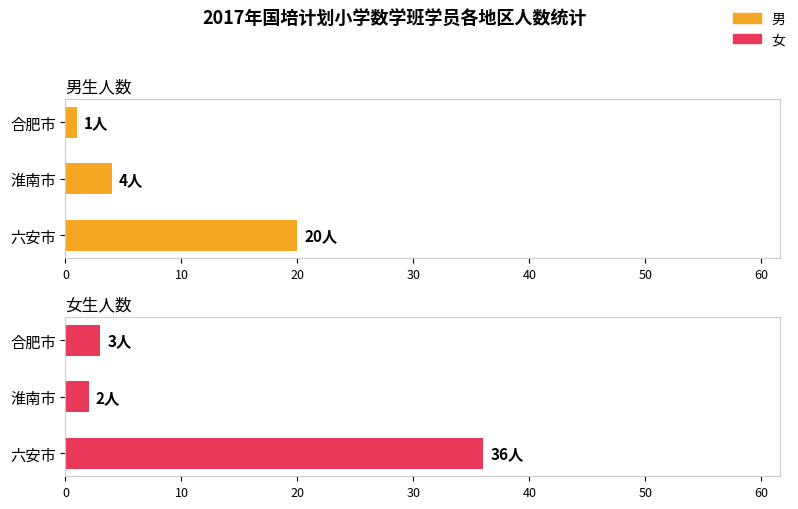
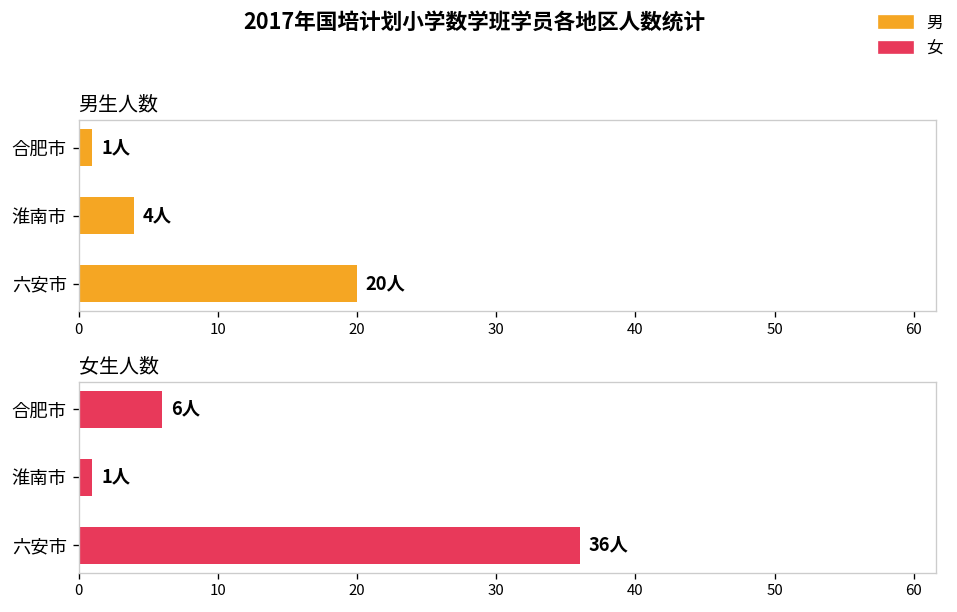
女生人数, 合肥市: 3人 -> 6人
女生人数, 淮南市: 2人 -> 1人
